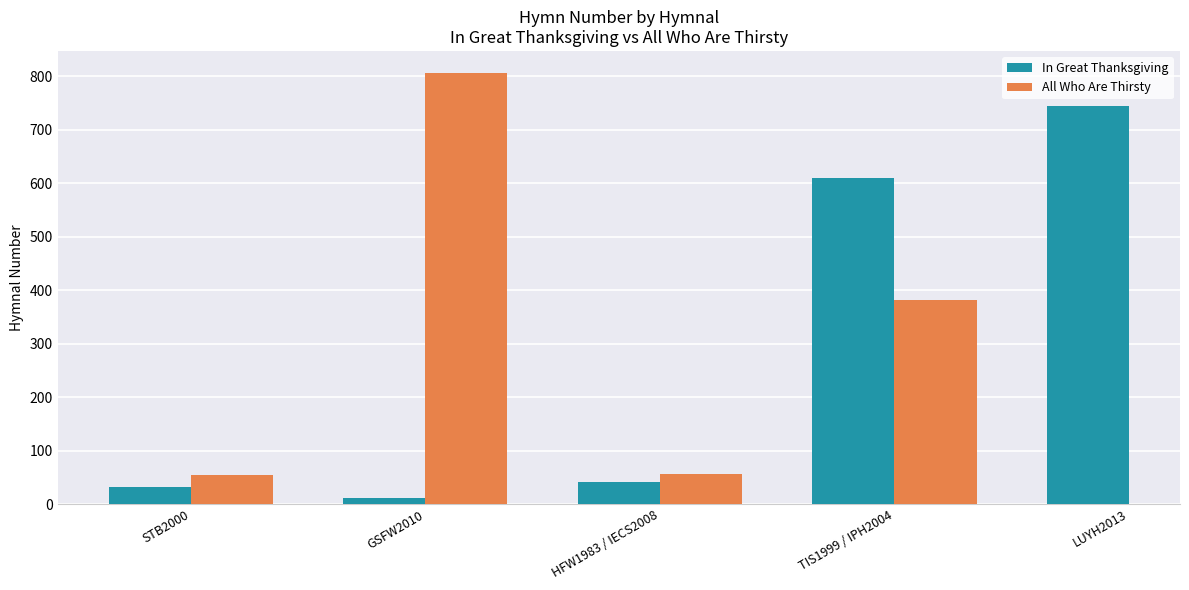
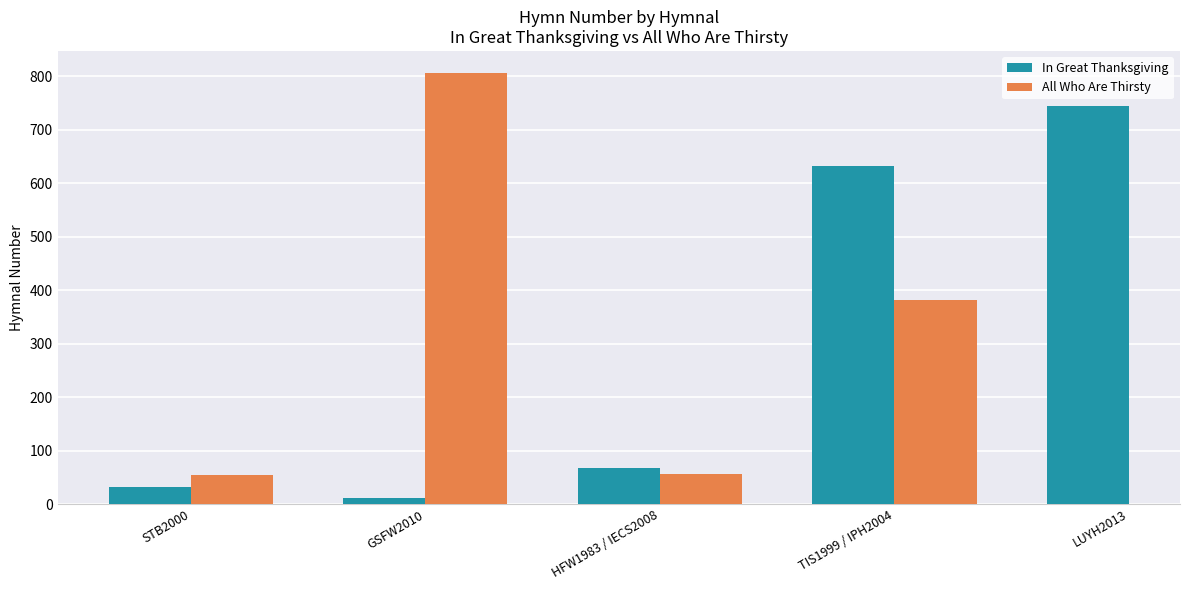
In Great Thanksgiving, HFW1983 / IECS2008: 40 -> 70
In Great Thanksgiving, TIS1999 / IPH2004: 610 -> 630
